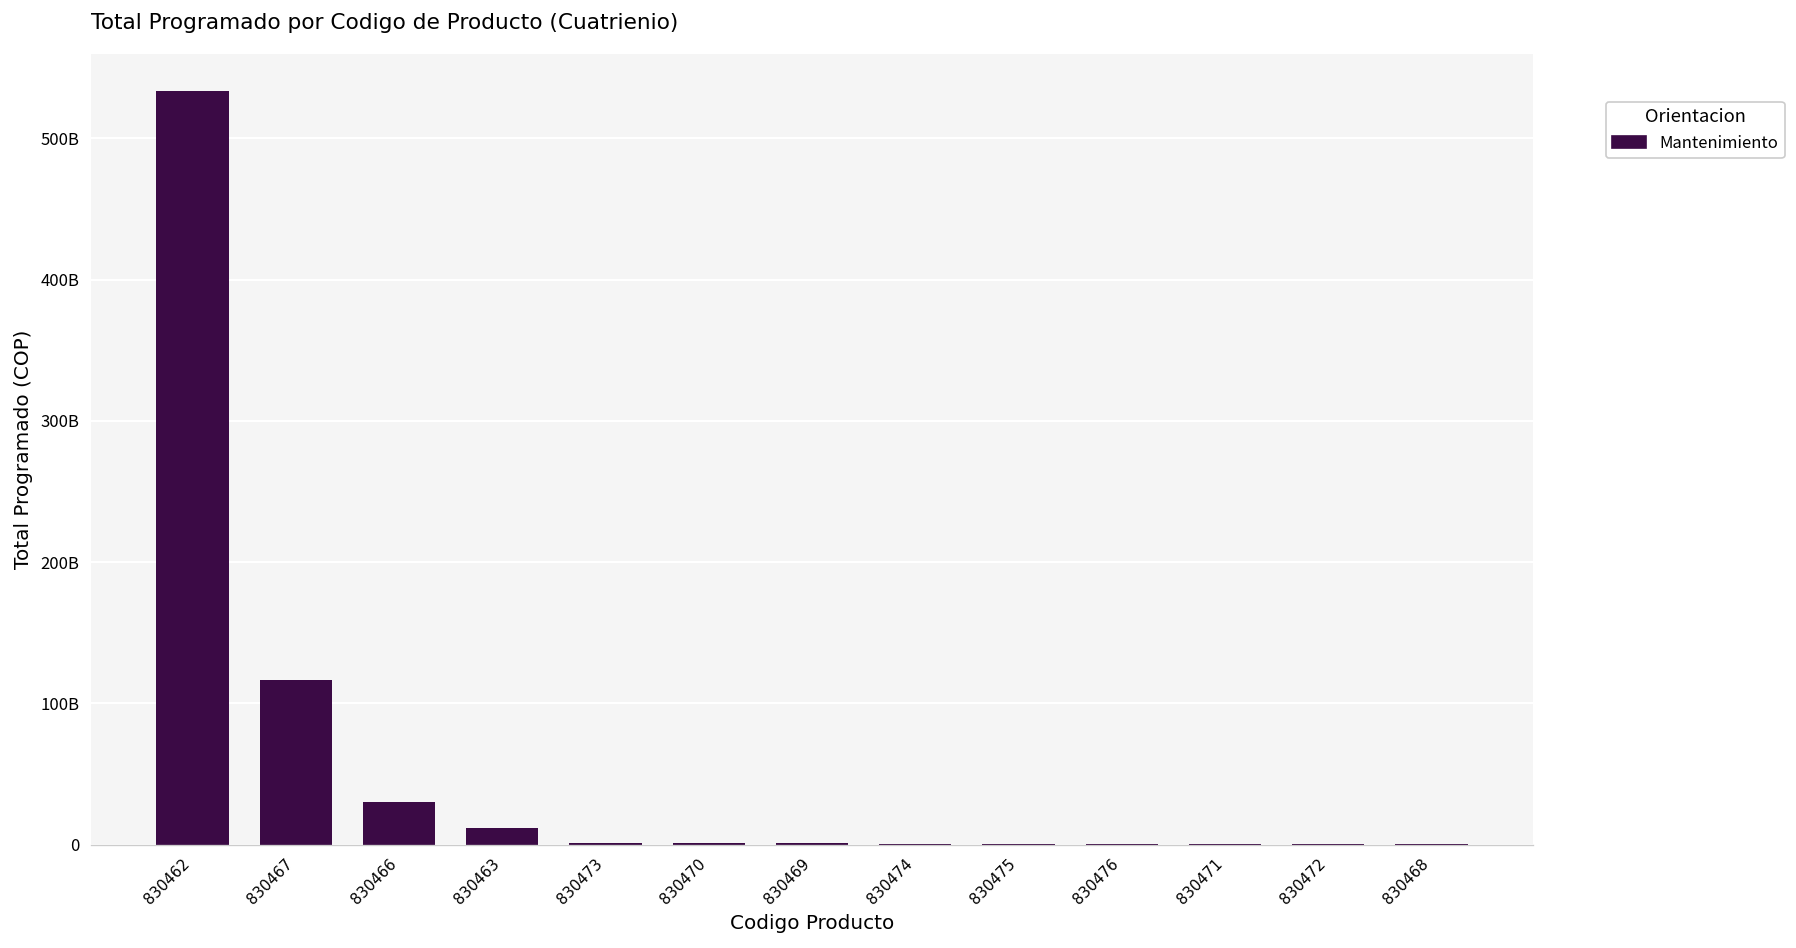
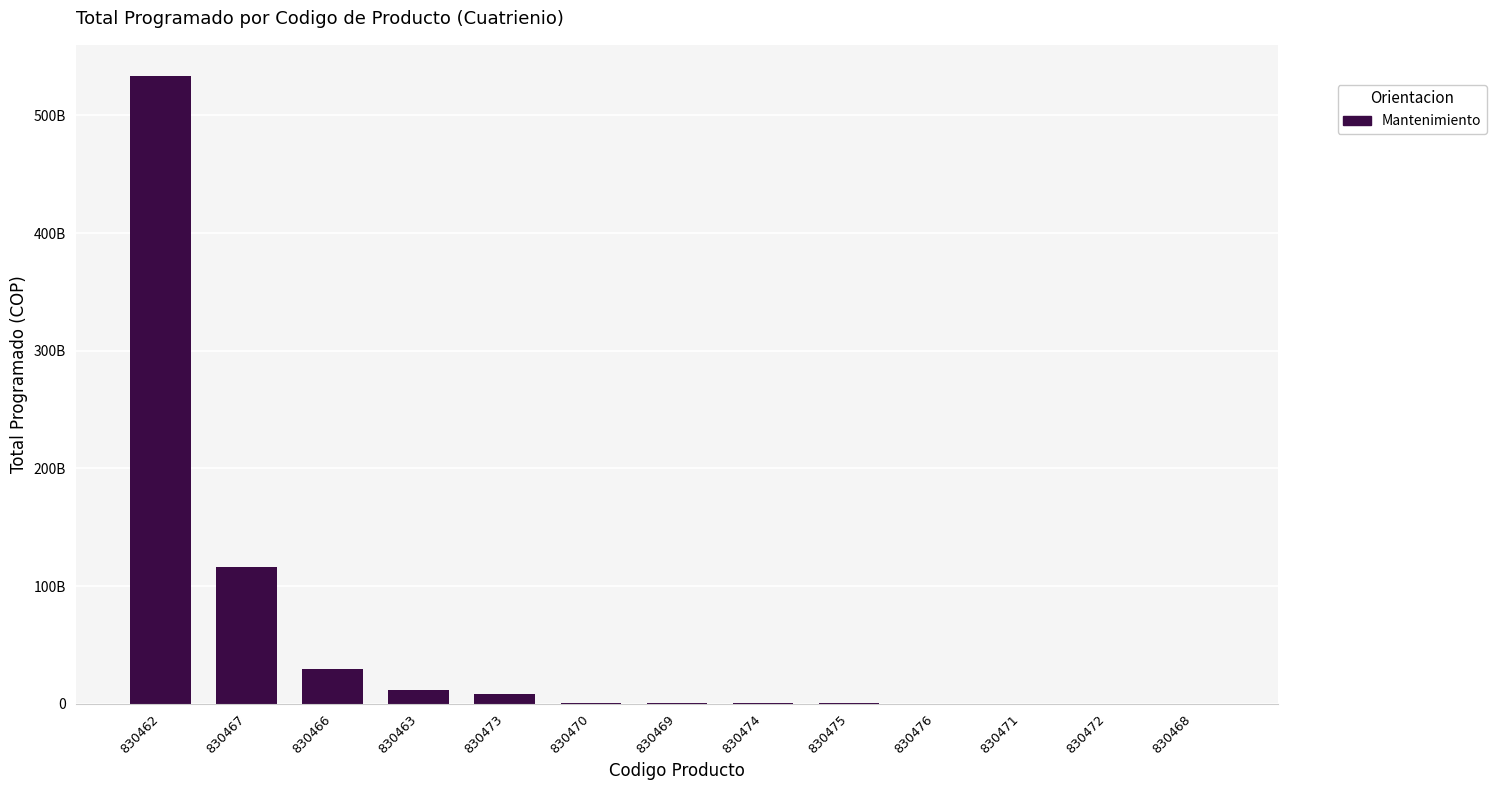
830473: 1000000000 -> 9000000000
